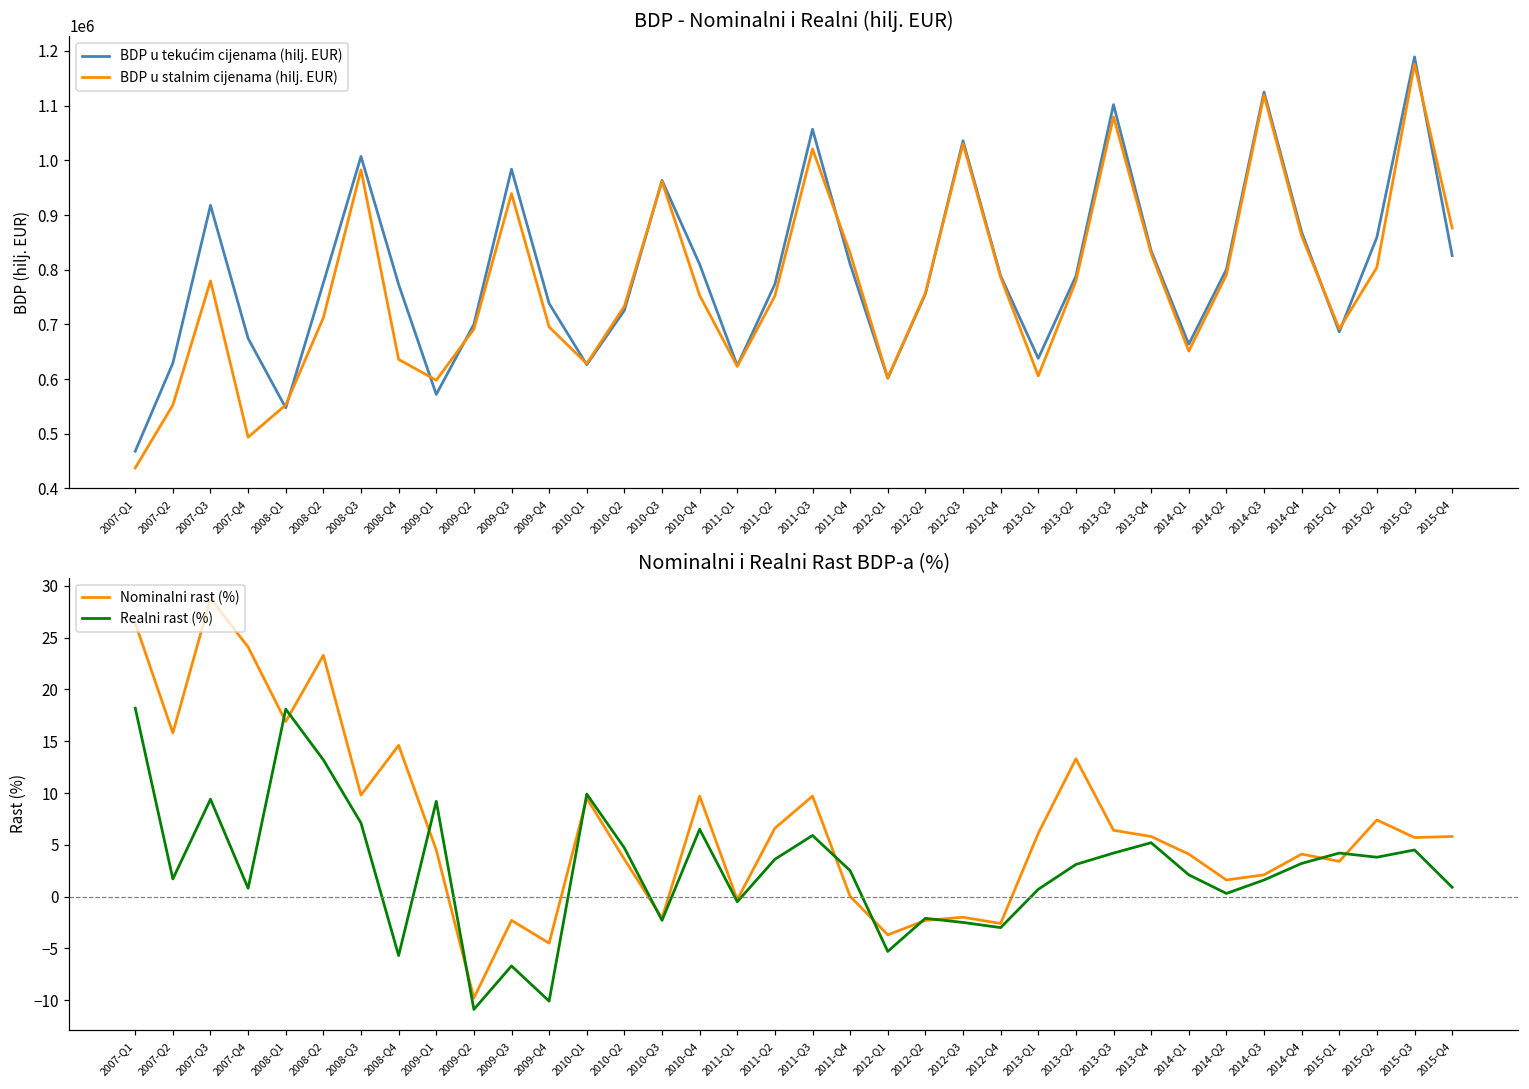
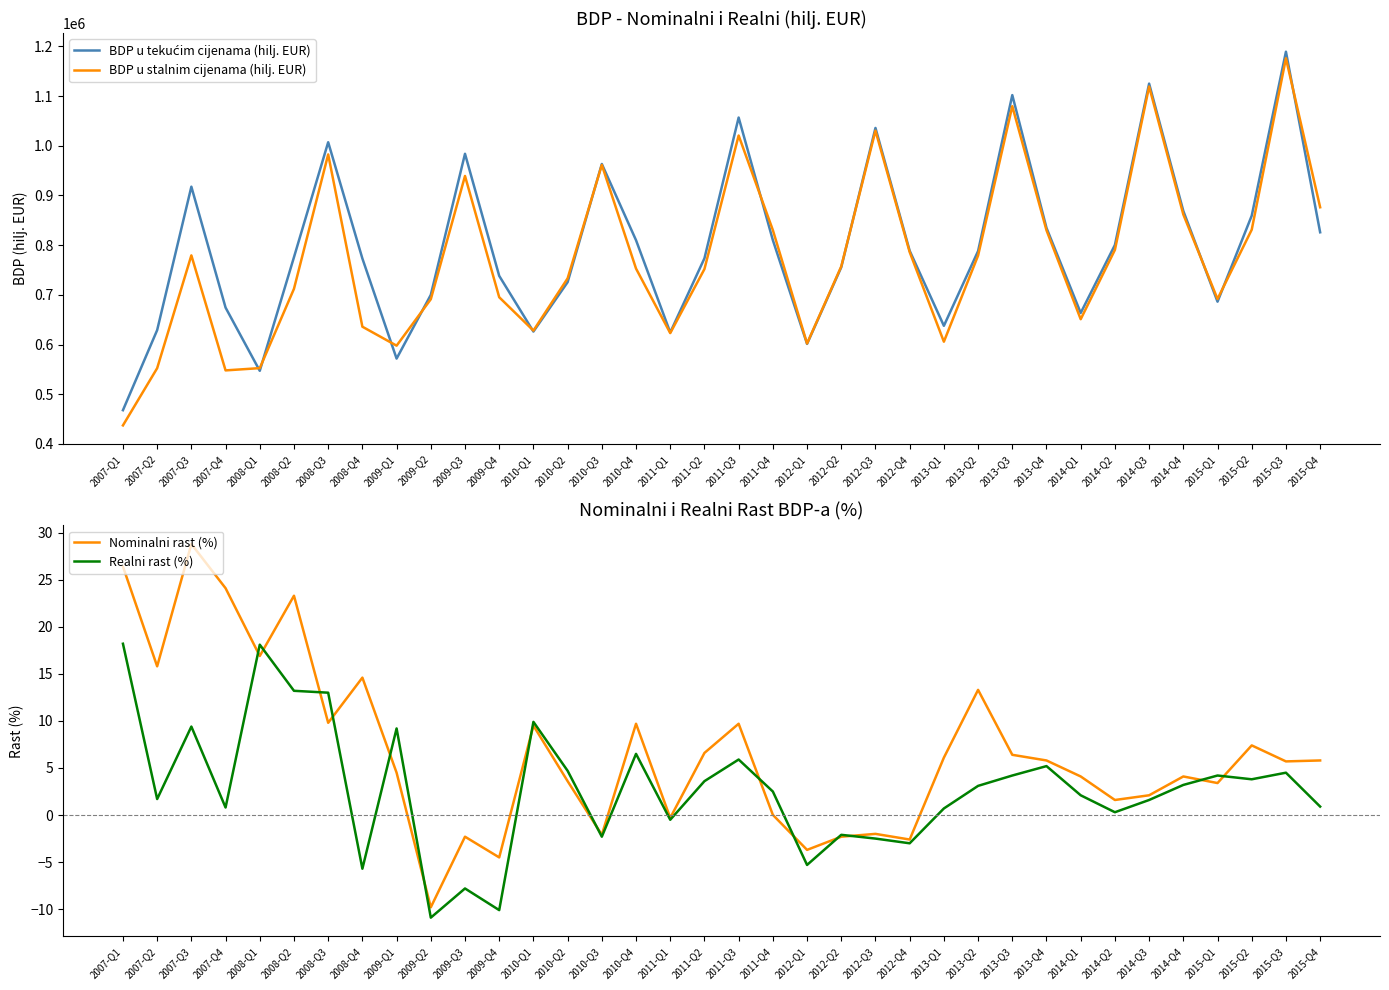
BDP - Nominalni i Realni (hilj. EUR), BDP u stalnim cijenama (hilj. EUR), 2007-Q4: 490000 -> 550000
BDP - Nominalni i Realni (hilj. EUR), BDP u stalnim cijenama (hilj. EUR), 2015-Q2: 800000 -> 830000
Nominalni i Realni Rast BDP-a (%), Realni rast (%), 2008-Q3: 7 -> 13
Nominalni i Realni Rast BDP-a (%), Realni rast (%), 2009-Q3: -7 -> -8
